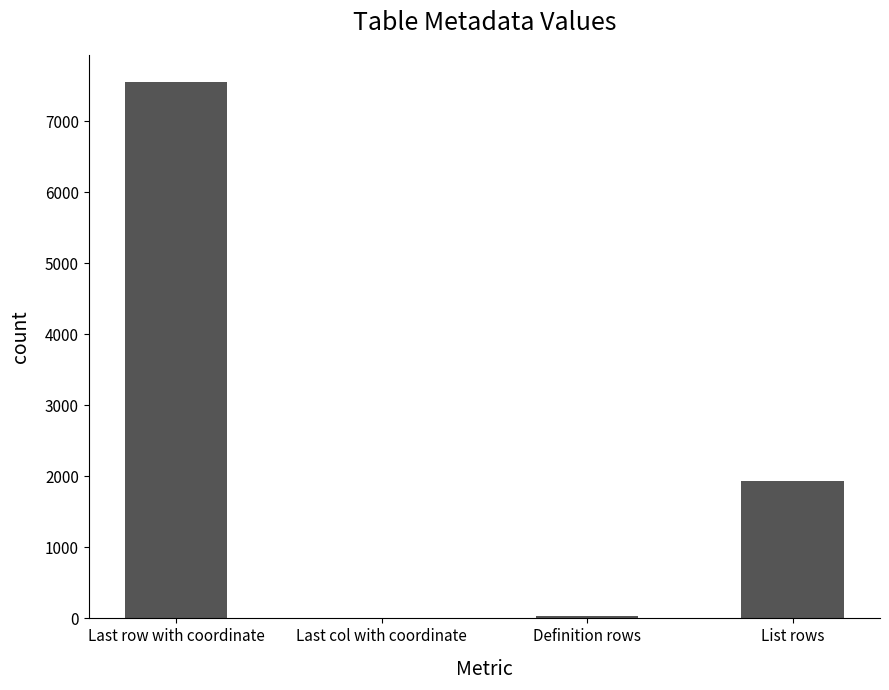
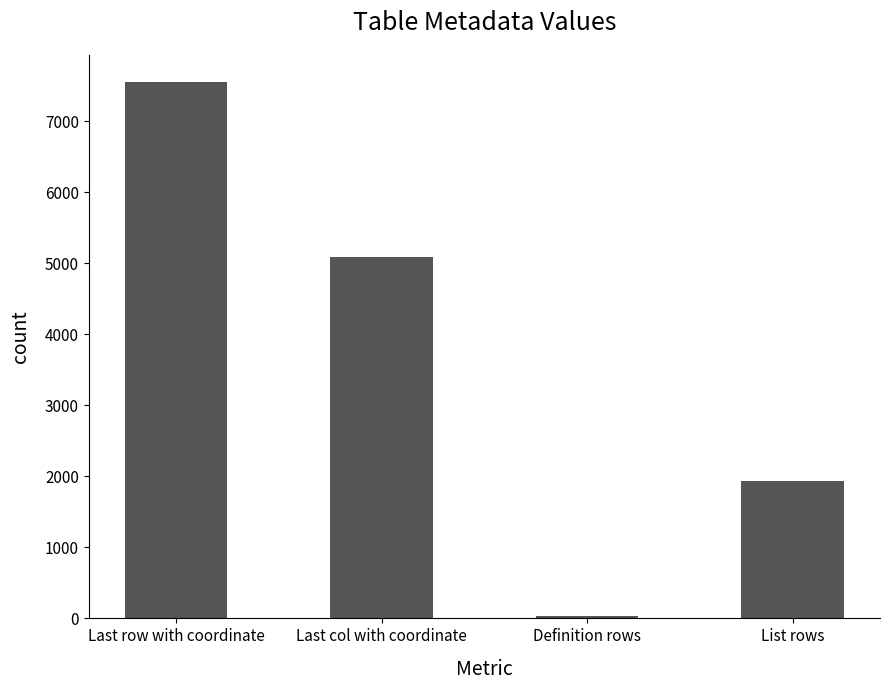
Last col with coordinate: 0 -> 5100
